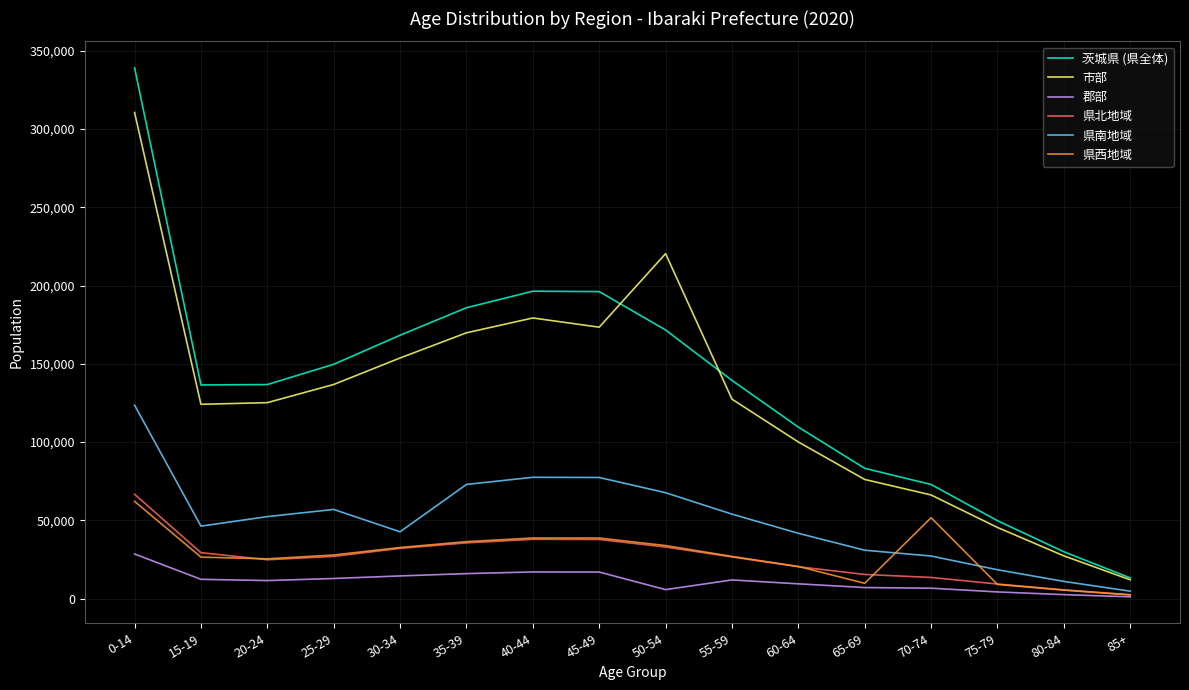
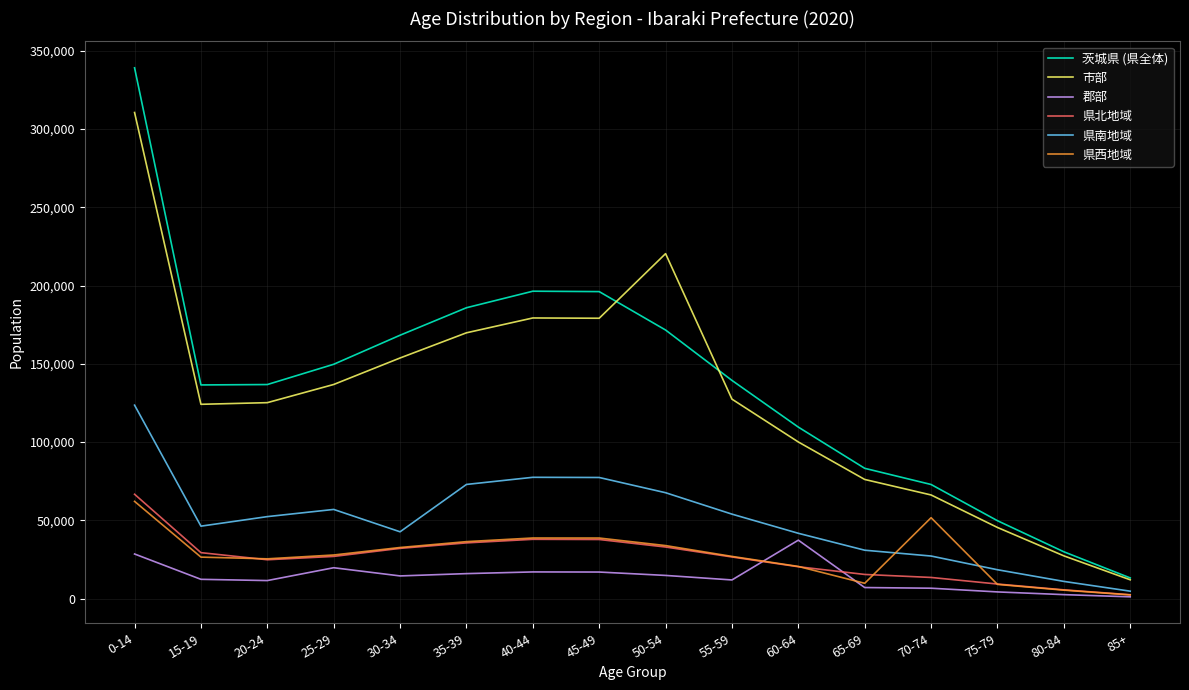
郡部, 25-29: 13,000 -> 20,000
市部, 45-49: 173,000 -> 179,000
郡部, 50-54: 6,000 -> 15,000
郡部, 60-64: 9,000 -> 37,000
